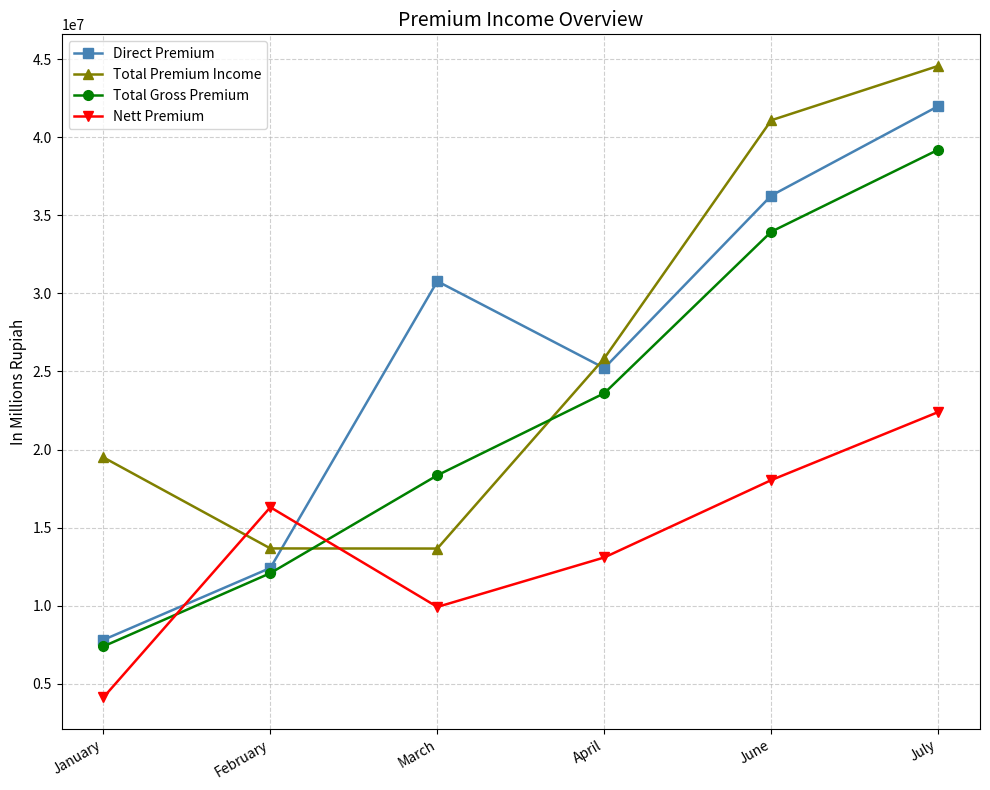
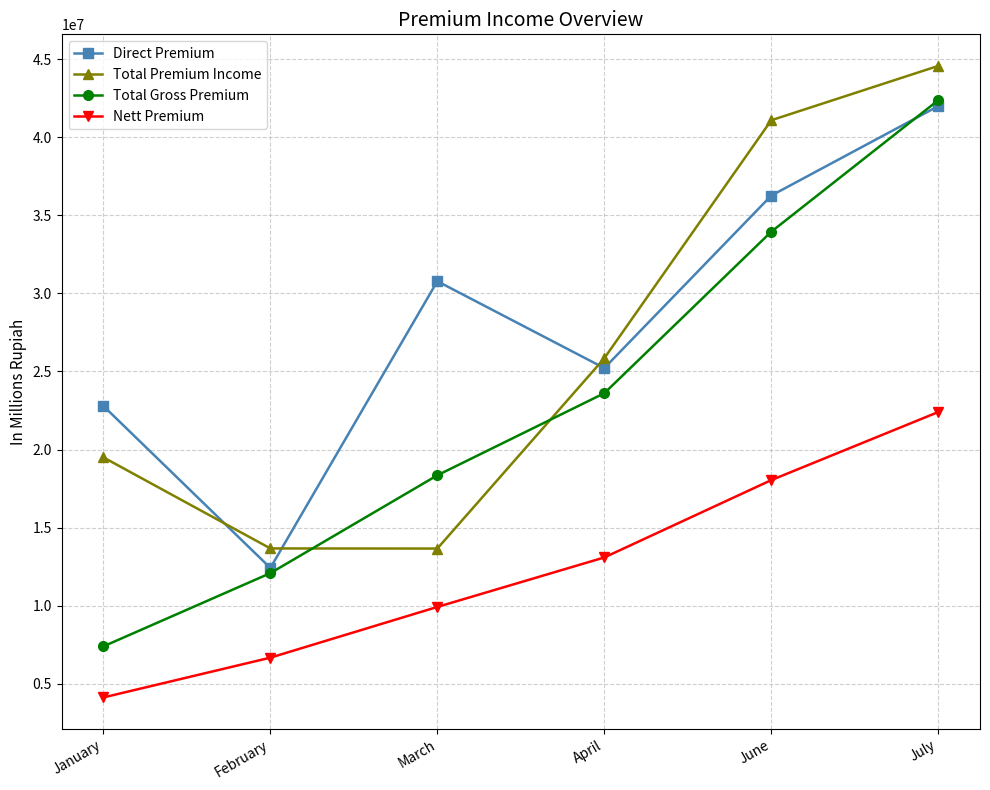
Direct Premium, January: 7800000 -> 22800000
Nett Premium, February: 16300000 -> 6700000
Total Gross Premium, July: 39200000 -> 42400000
